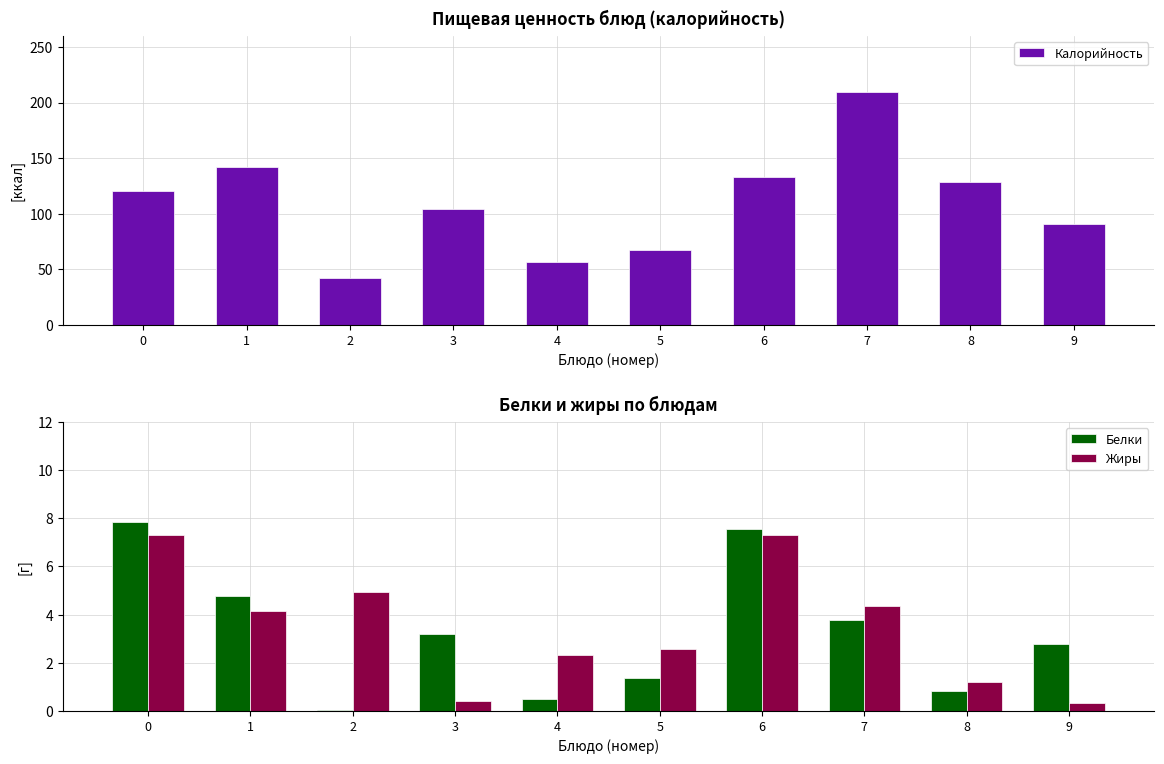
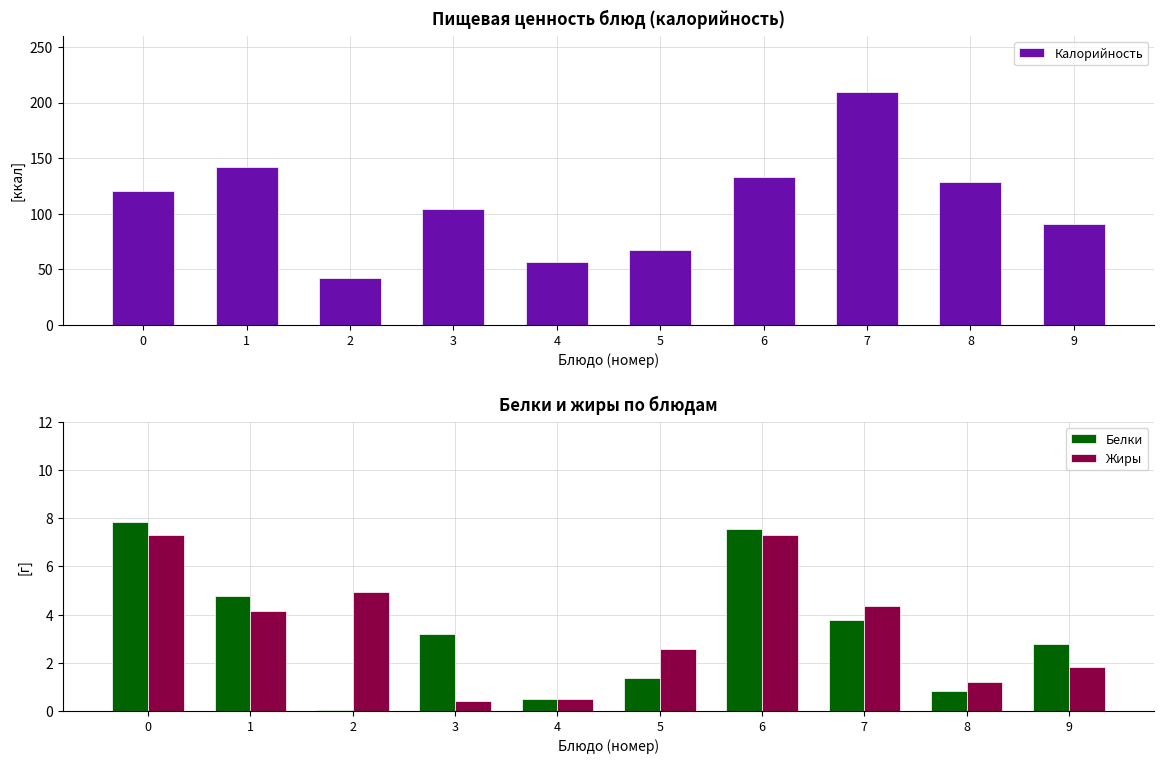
Белки и жиры по блюдам, Жиры, 4: 2.3 -> 0.5
Белки и жиры по блюдам, Жиры, 9: 0.4 -> 1.8
